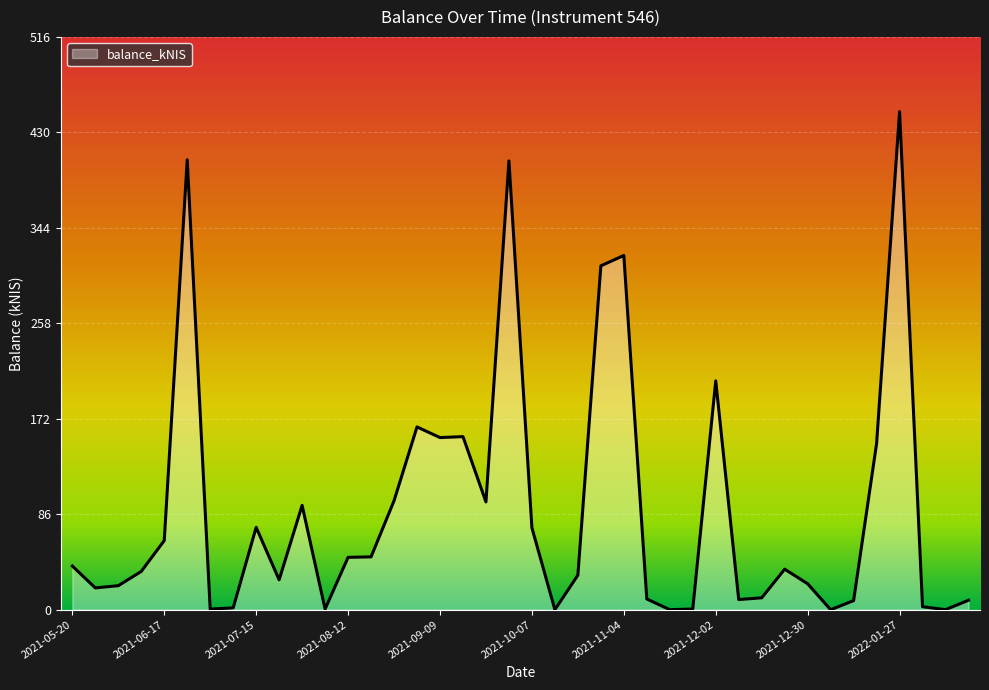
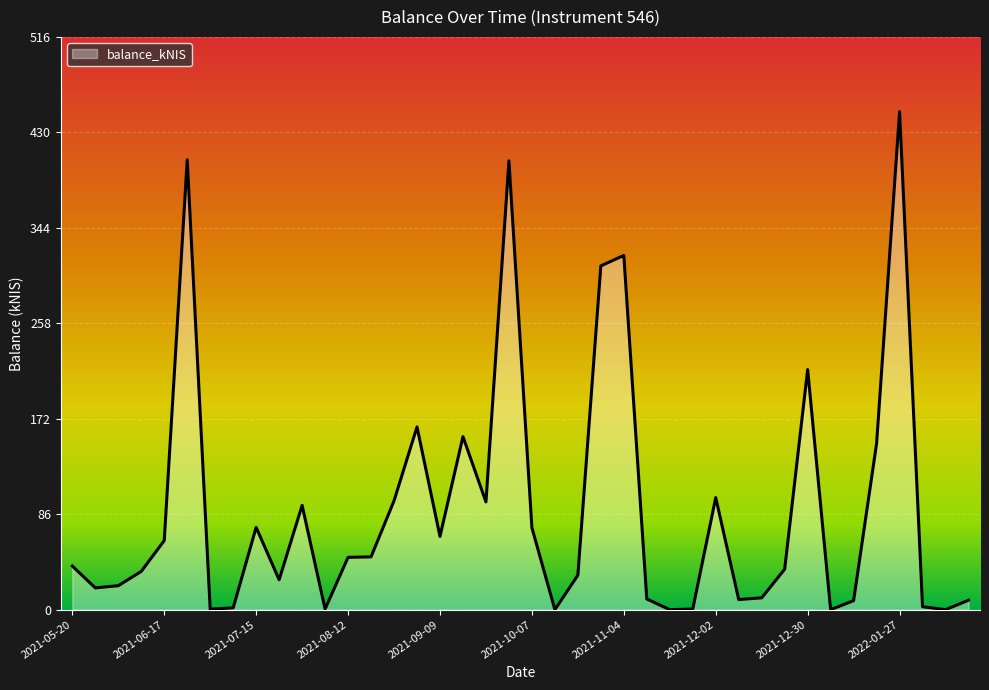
2021-09-09: 155 -> 66
2021-12-02: 207 -> 101
2021-12-30: 23 -> 217
